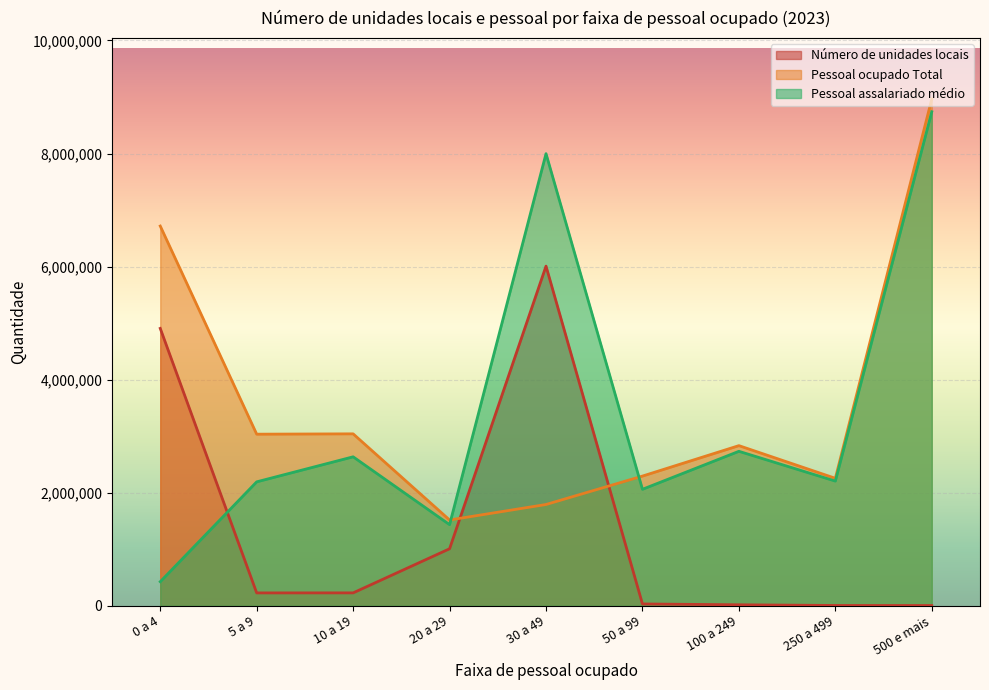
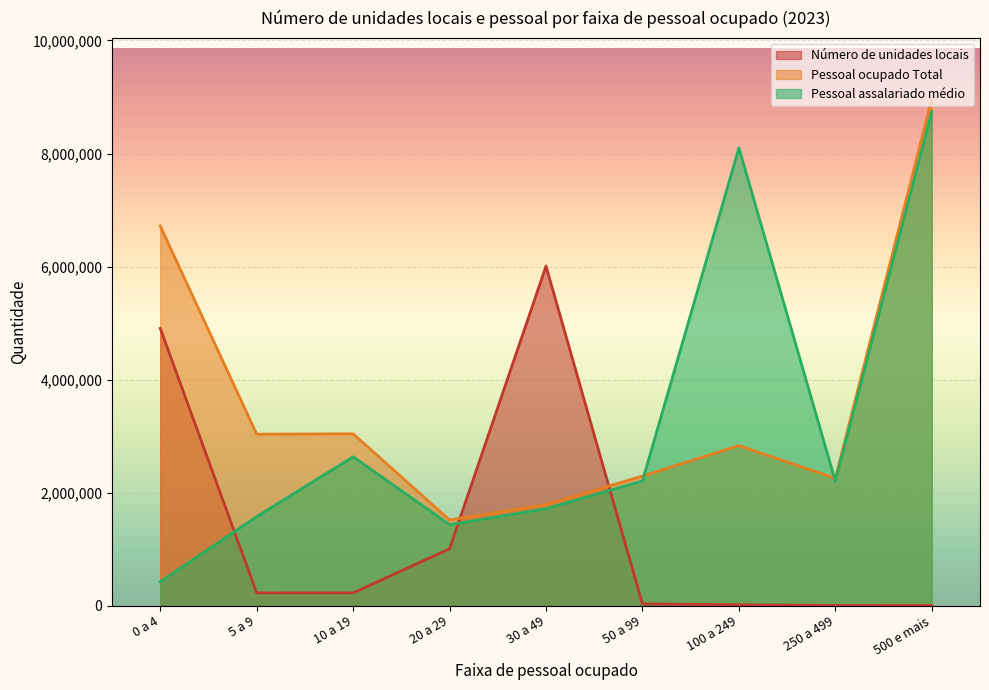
Pessoal assalariado médio, 5 a 9: 2,200,000 -> 1,600,000
Pessoal assalariado médio, 30 a 49: 8,000,000 -> 1,700,000
Pessoal assalariado médio, 50 a 99: 2,100,000 -> 2,200,000
Pessoal assalariado médio, 100 a 249: 2,700,000 -> 8,100,000
